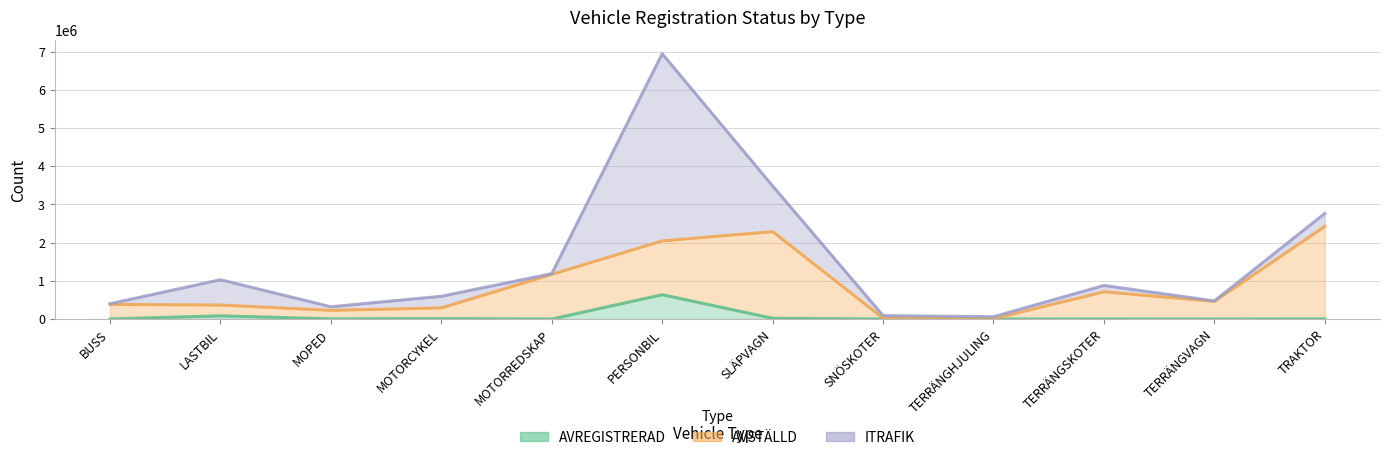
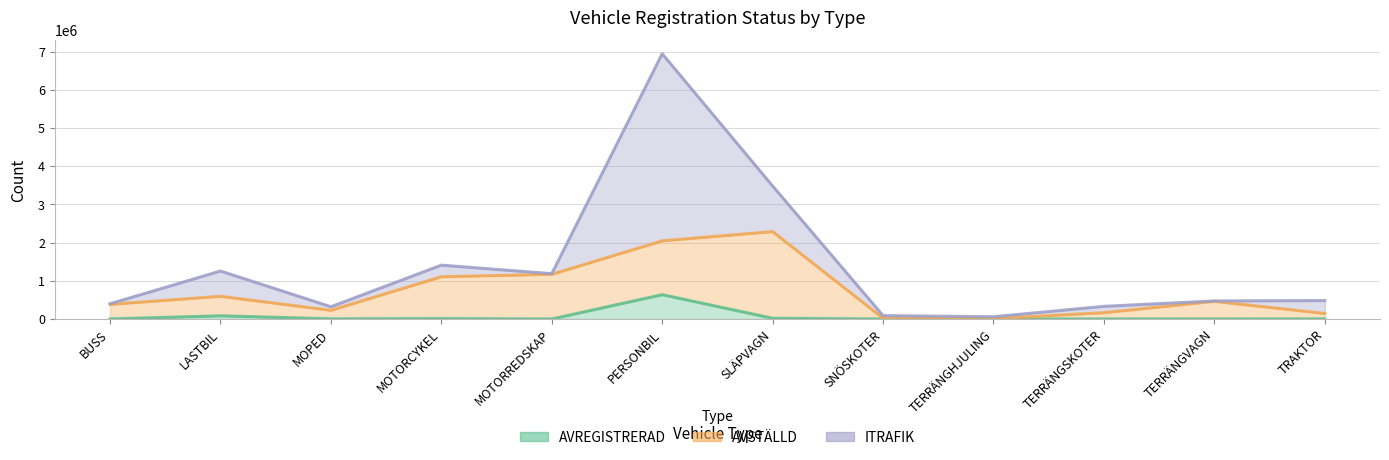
AVSTÄLLD, LASTBIL: 300000 -> 500000
AVSTÄLLD, MOTORCYKEL: 300000 -> 1100000
AVSTÄLLD, TERRÄNGSKOTER: 700000 -> 200000
AVSTÄLLD, TRAKTOR: 2400000 -> 100000
